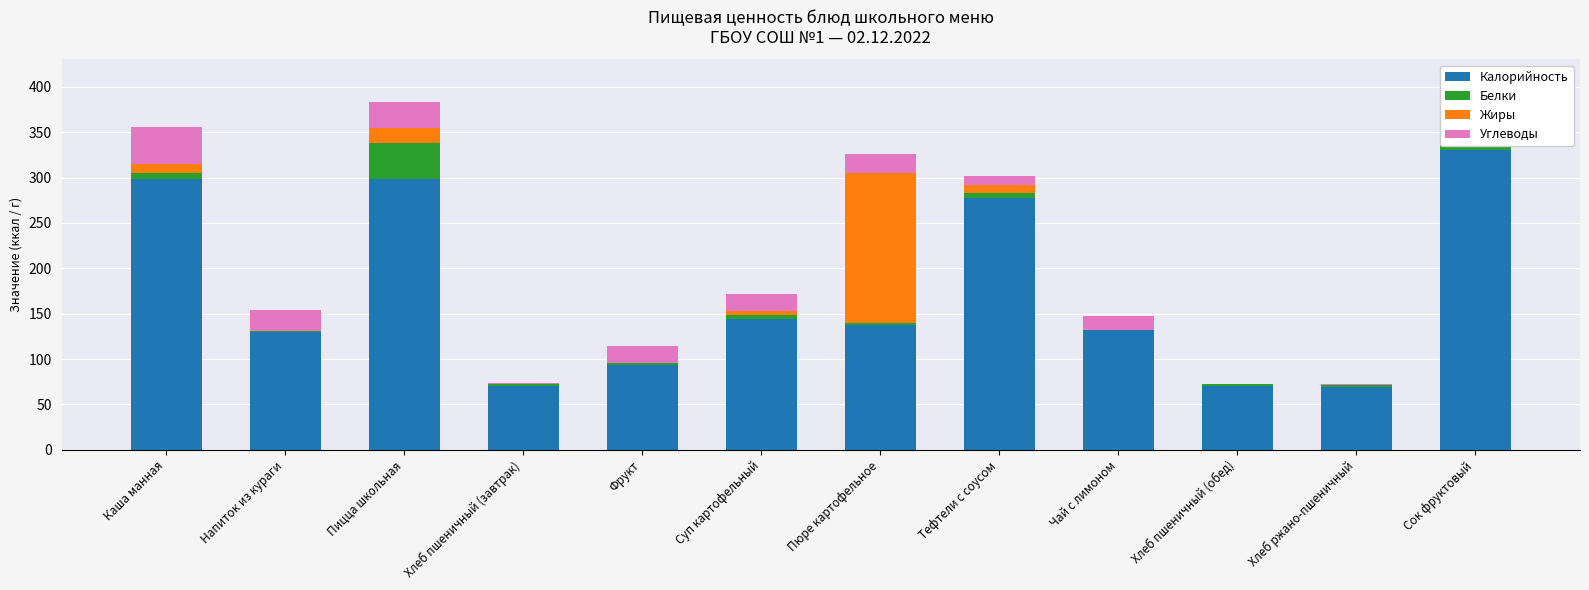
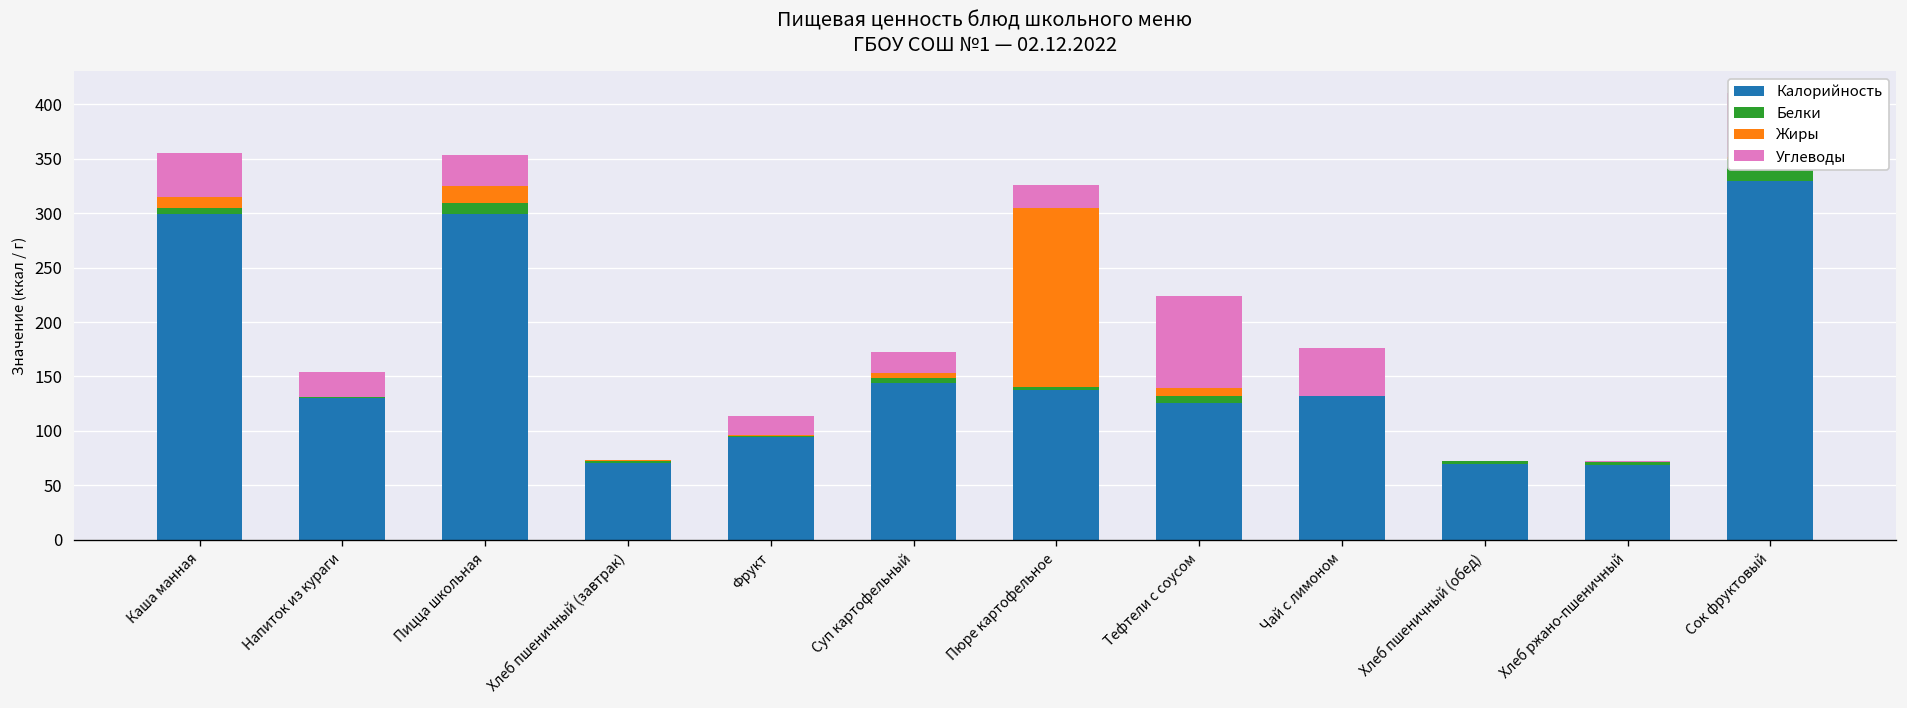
Белки, Пицца школьная: 40 -> 10
Калорийность, Тефтели с соусом: 280 -> 130
Углеводы, Тефтели с соусом: 10 -> 80
Углеводы, Чай с лимоном: 20 -> 40
